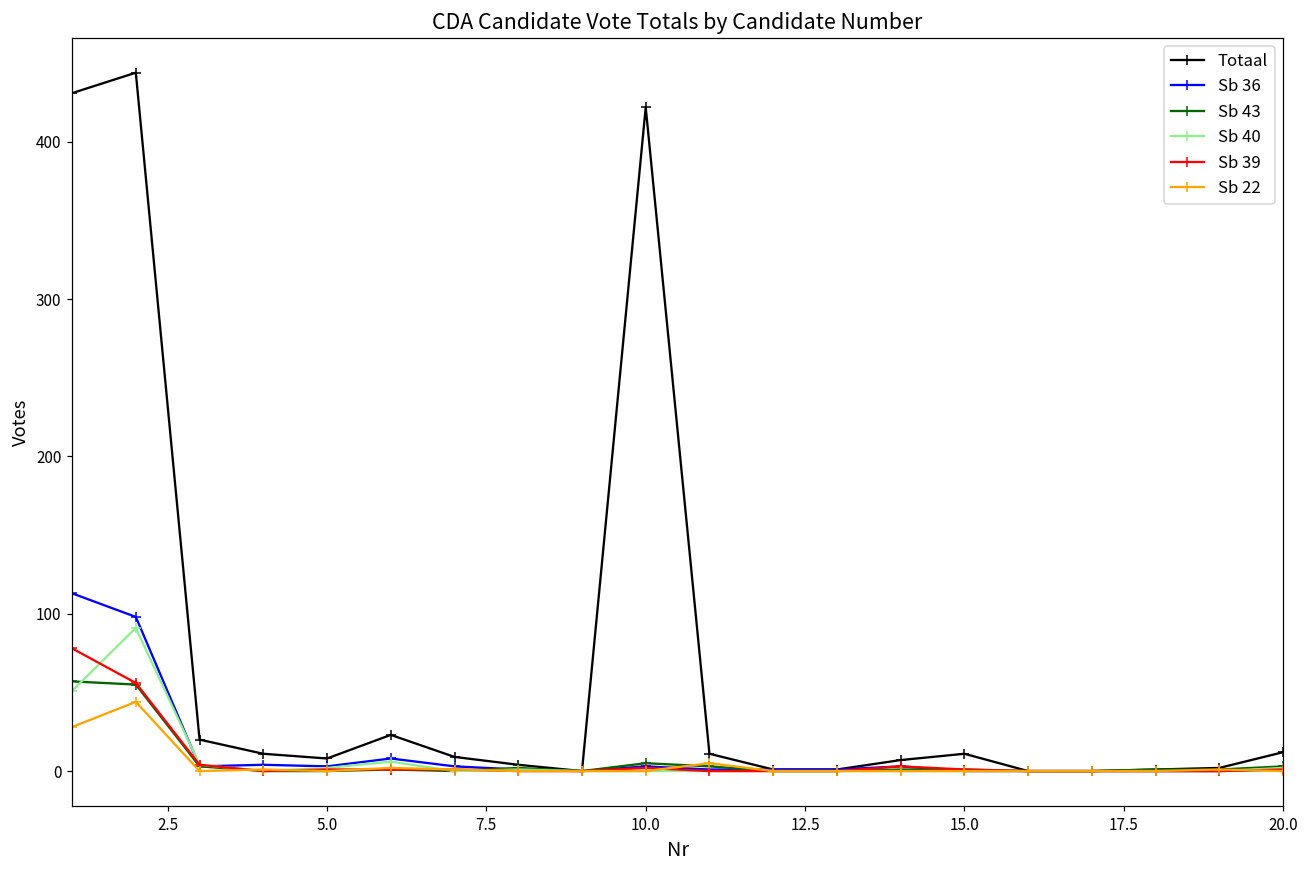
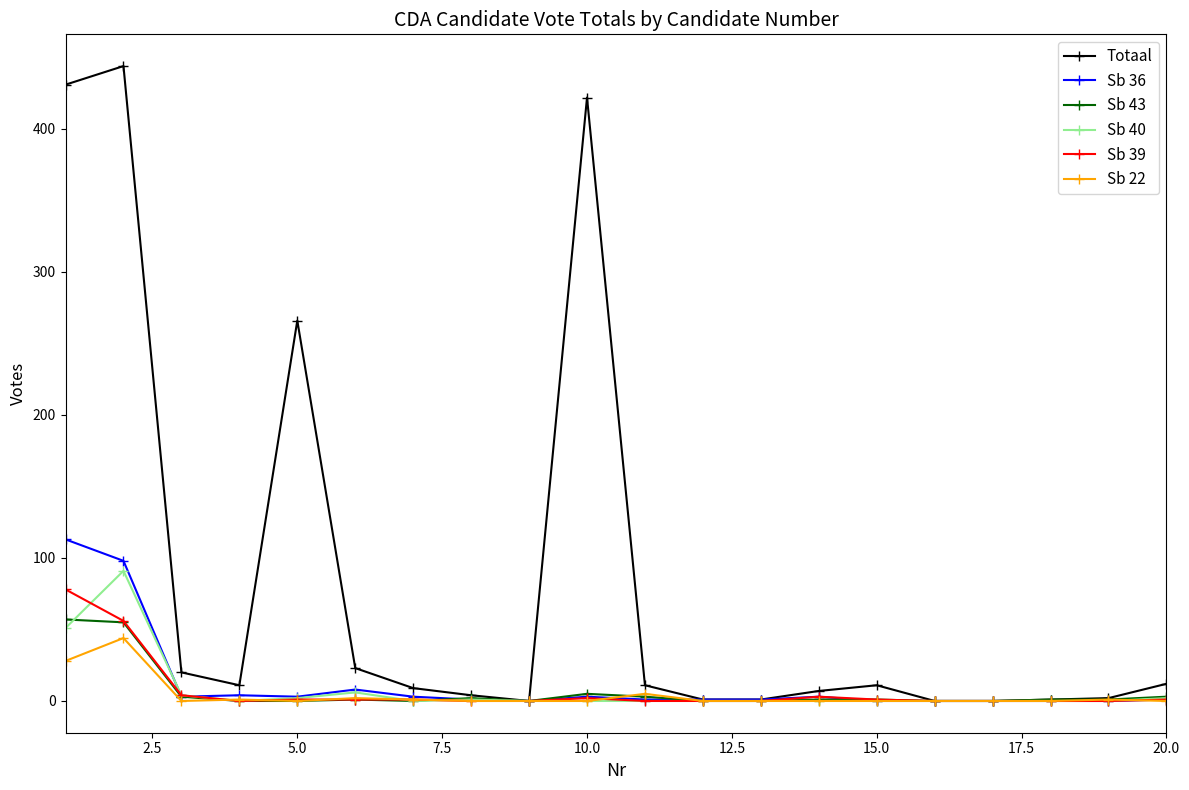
Totaal, 5.0: 8 -> 266
